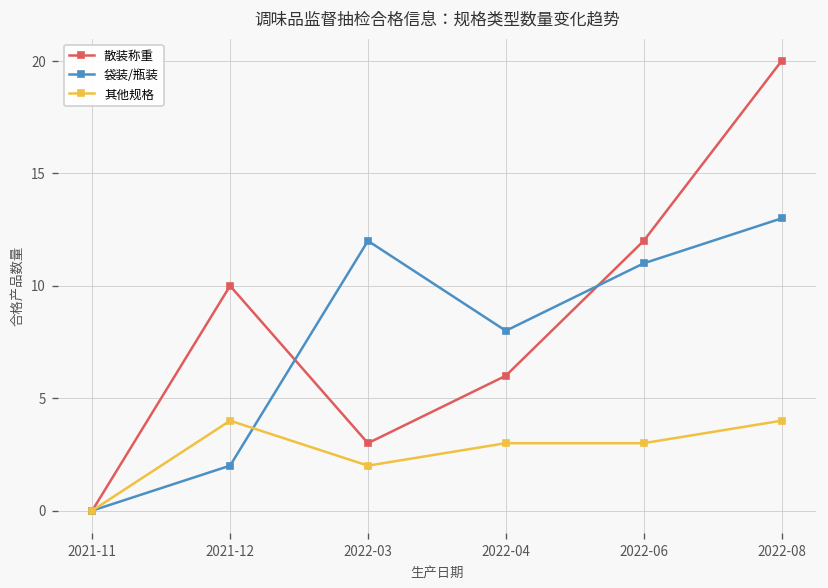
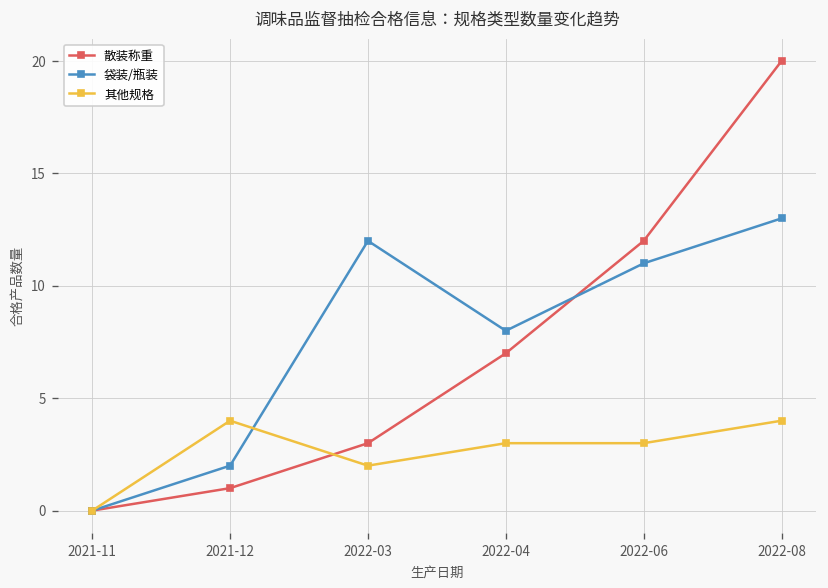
散装称重, 2021-12: 10 -> 1
散装称重, 2022-04: 6 -> 7
